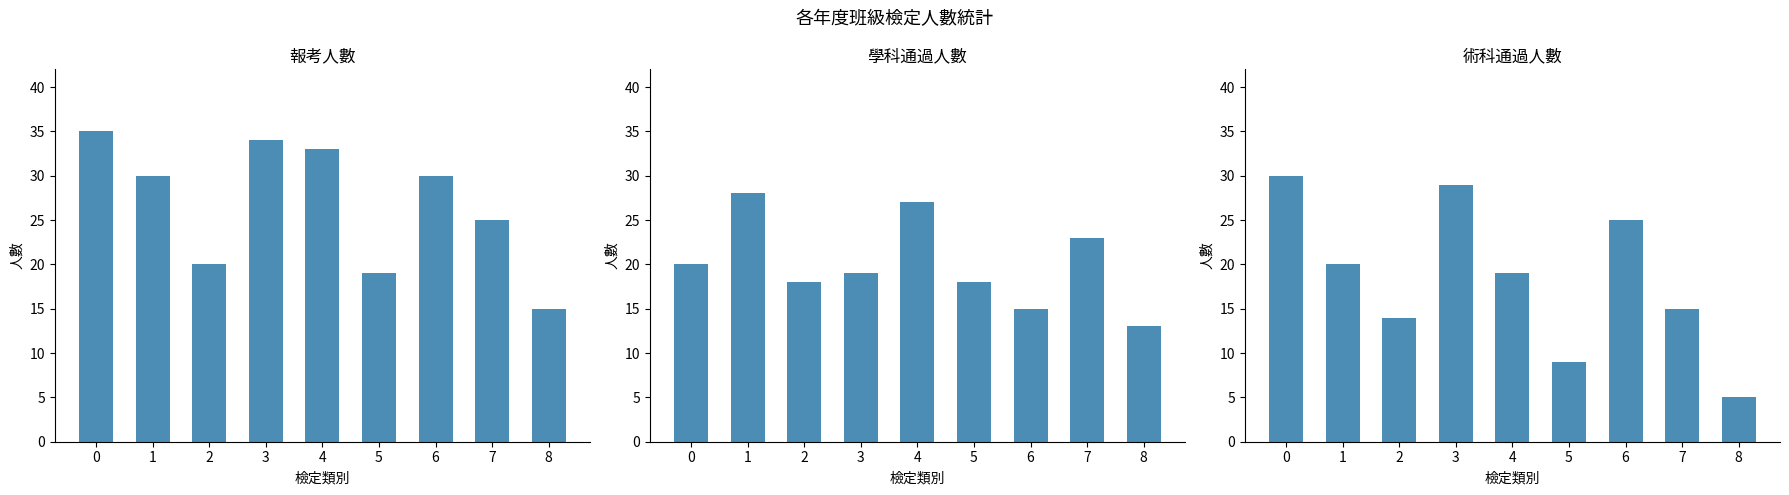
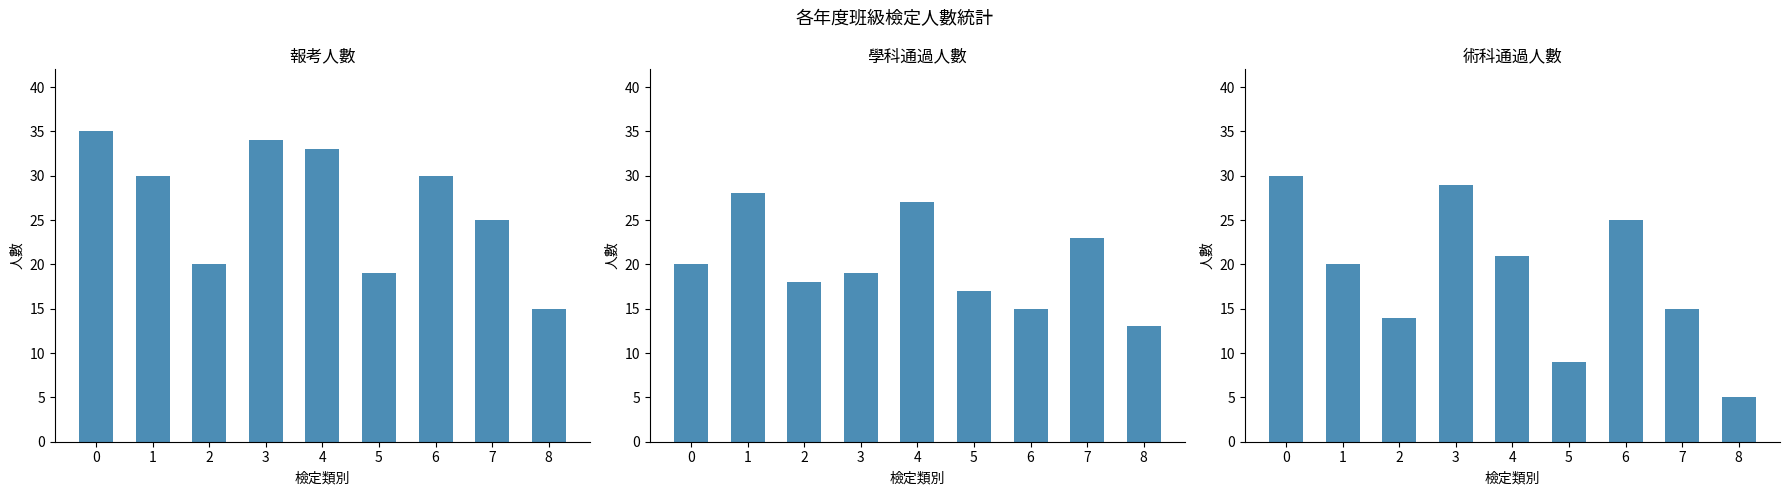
學科通過人數, 5: 18 -> 17
術科通過人數, 4: 19 -> 21
